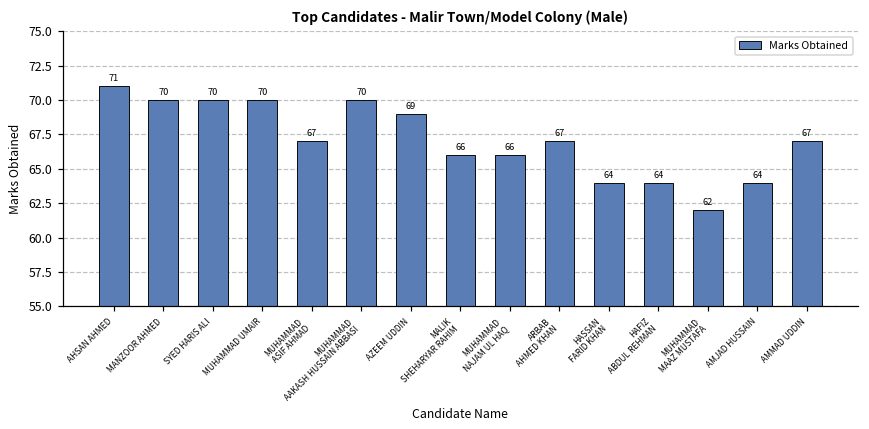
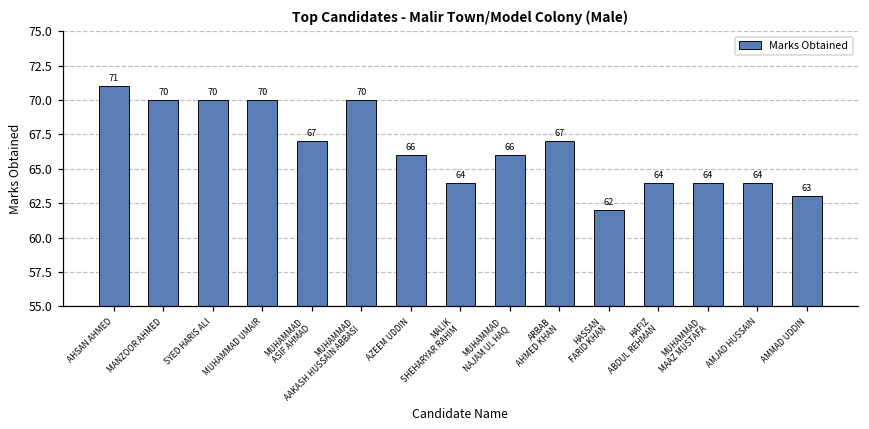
AZEEM UDDIN: 69 -> 66
MALIK SHEHARYAR RAHIM: 66 -> 64
HASSAN FARID KHAN: 64 -> 62
MUHAMMAD MAAZ MUSTAFA: 62 -> 64
AMMAD UDDIN: 67 -> 63
